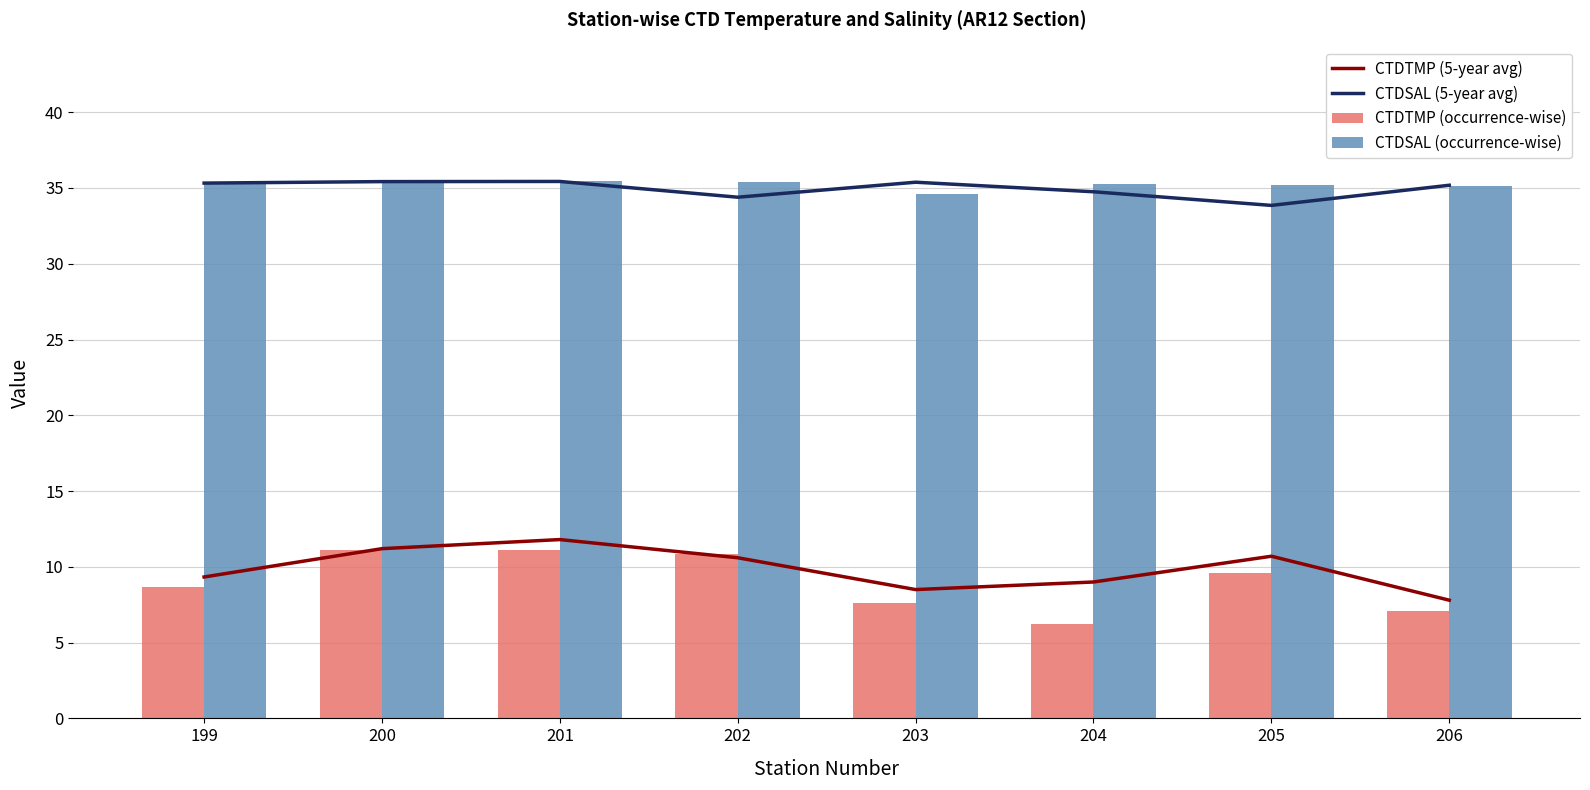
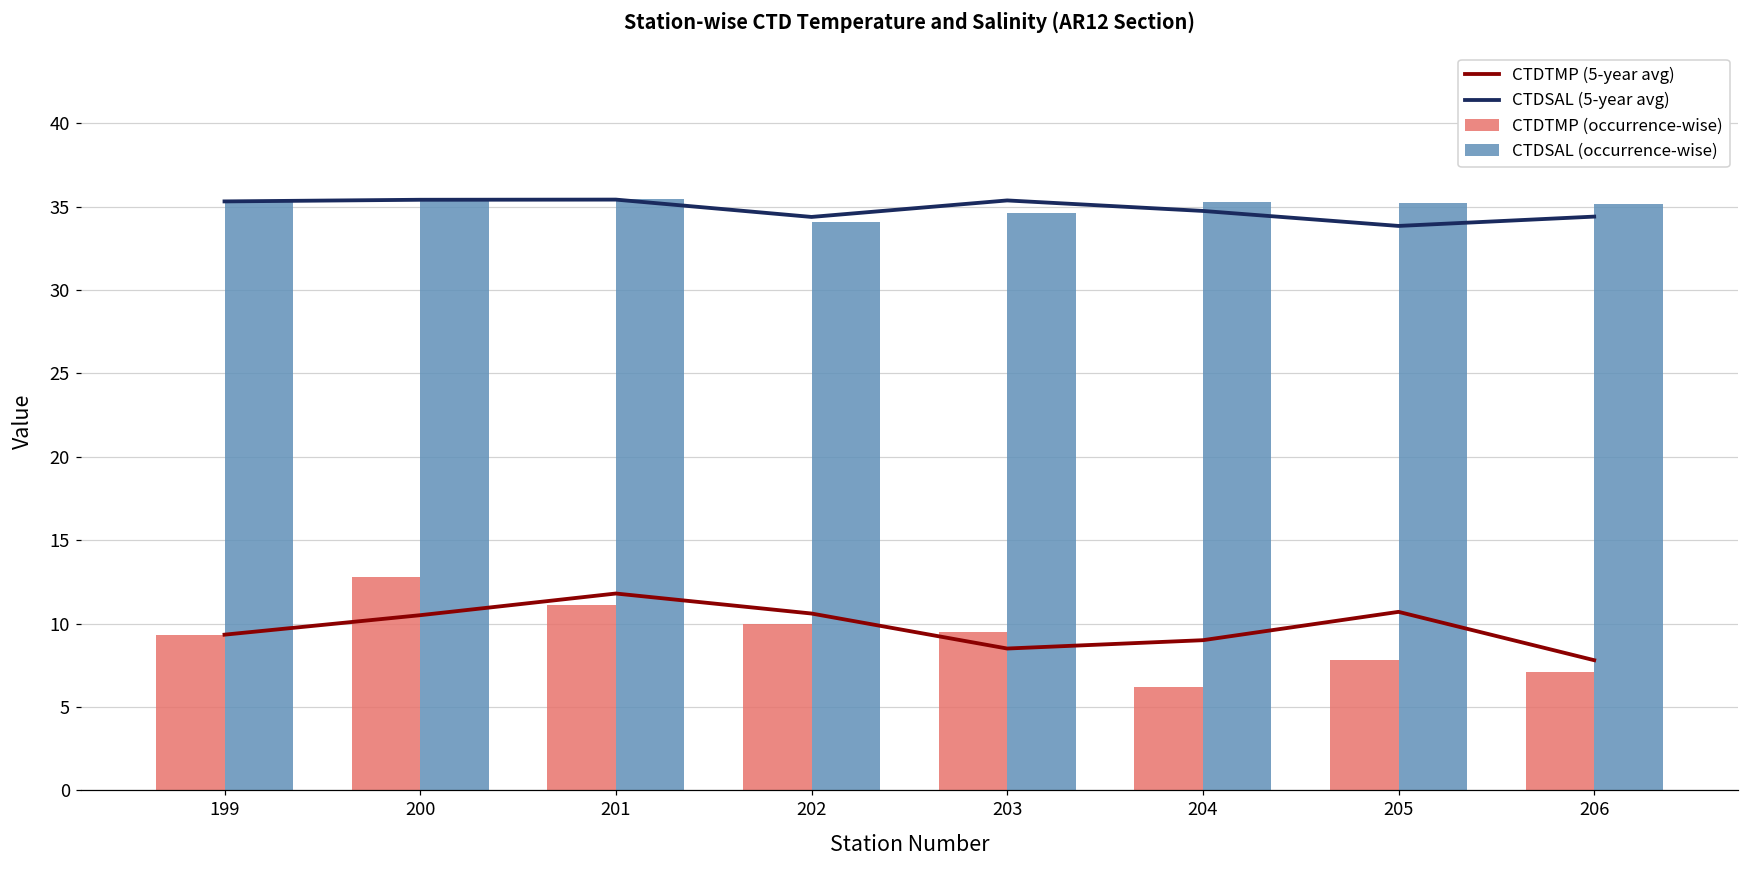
CTDTMP (occurrence-wise), 199: 8.7 -> 9.3
CTDTMP (occurrence-wise), 200: 11.1 -> 12.8
CTDTMP (5-year avg), 200: 11.2 -> 10.5
CTDTMP (occurrence-wise), 202: 10.9 -> 10.0
CTDSAL (occurrence-wise), 202: 35.4 -> 34.1
CTDTMP (occurrence-wise), 203: 7.6 -> 9.5
CTDTMP (occurrence-wise), 205: 9.6 -> 7.8
CTDSAL (5-year avg), 206: 35.2 -> 34.4
